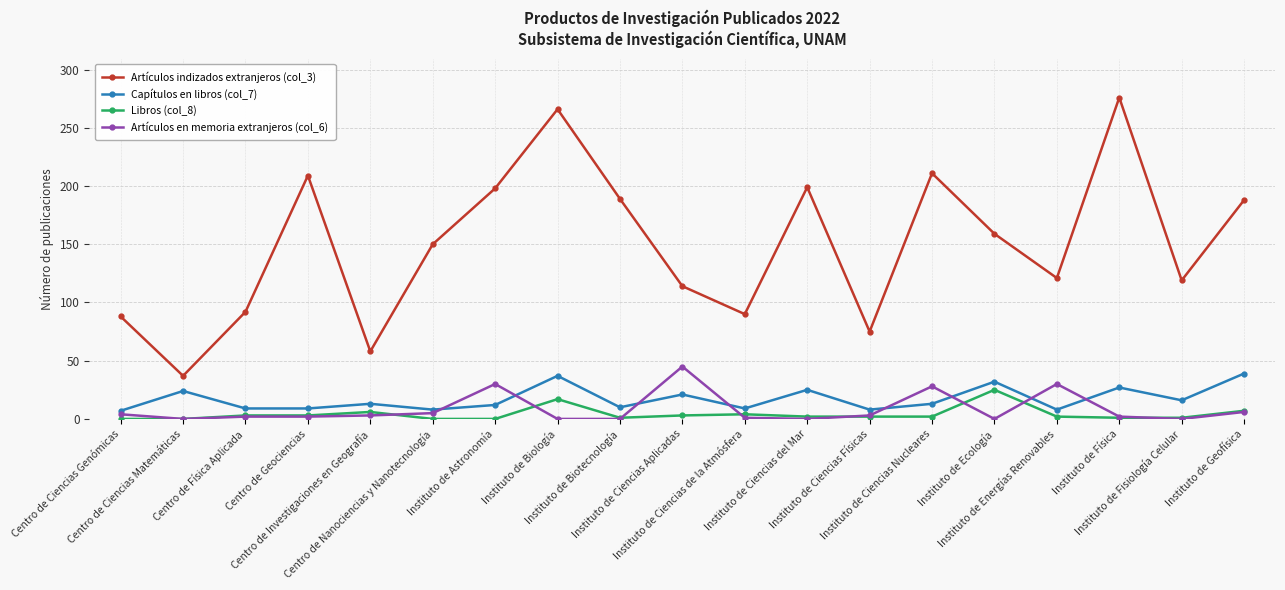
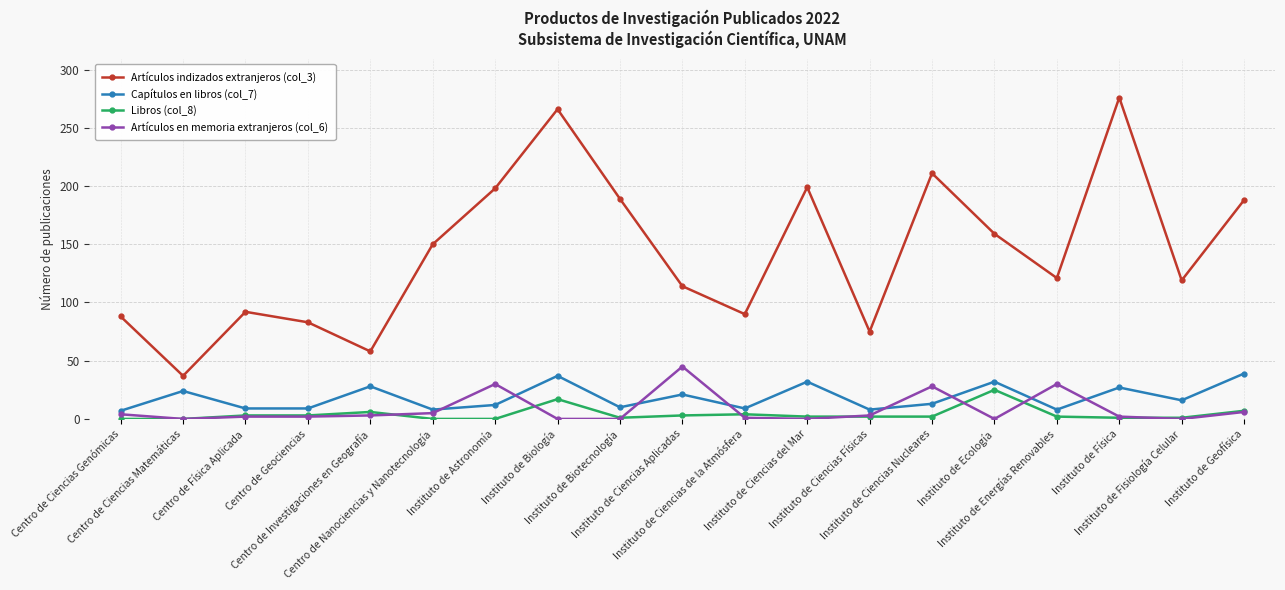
Artículos indizados extranjeros (col_3), Centro de Geociencias: 209 -> 83
Capítulos en libros (col_7), Centro de Investigaciones en Geografía: 13 -> 28
Capítulos en libros (col_7), Instituto de Ciencias del Mar: 25 -> 32
